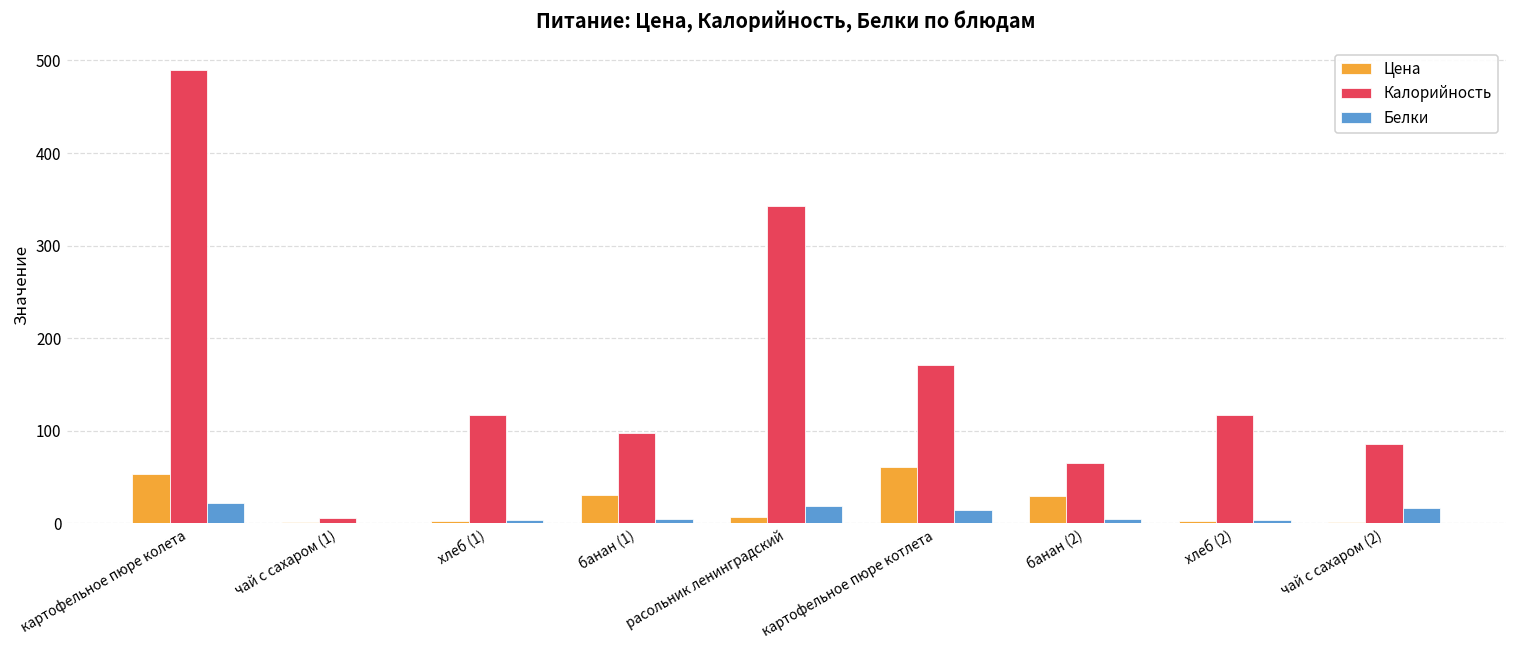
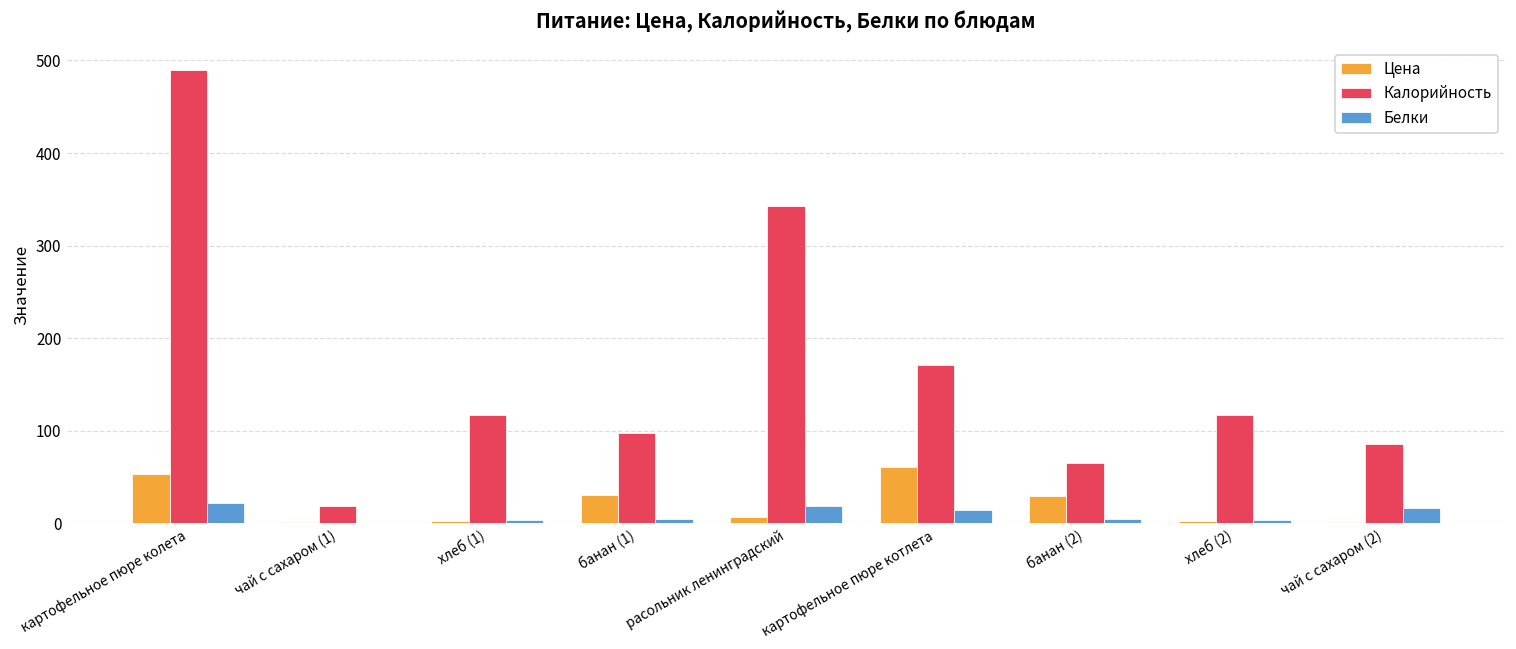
Калорийность, чай с сахаром (1): 10 -> 20
